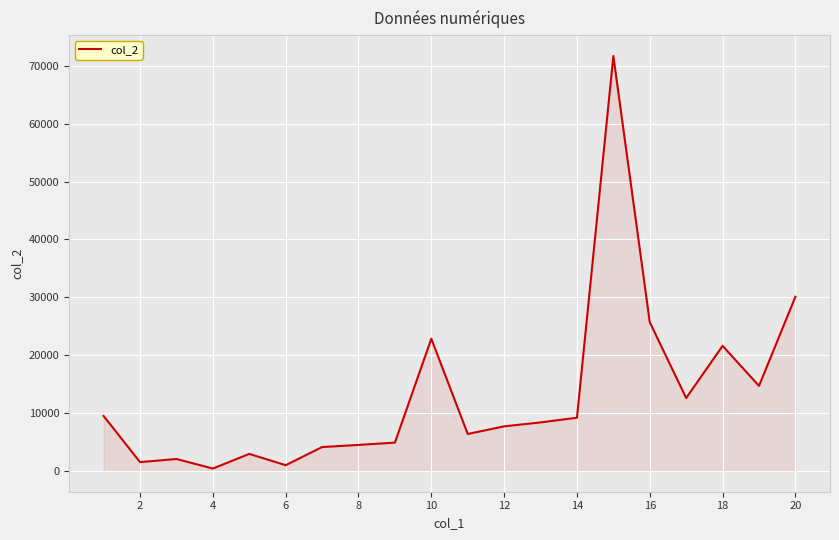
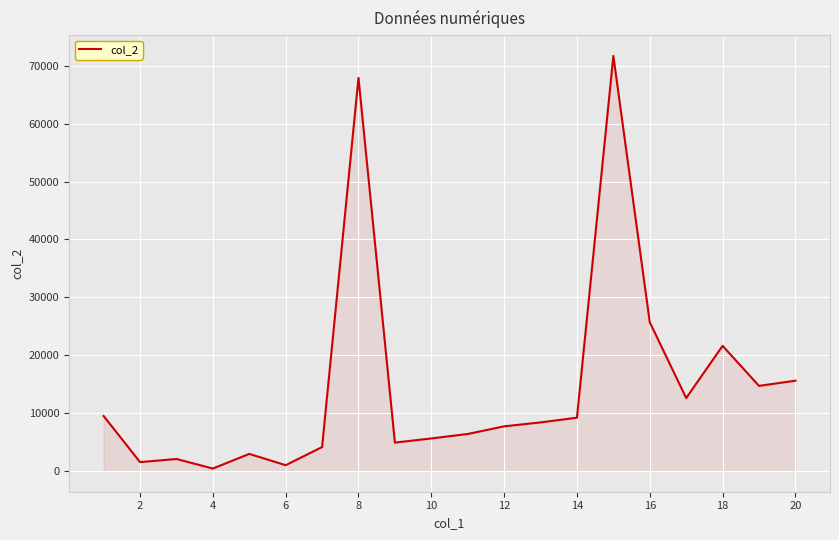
8: 5000 -> 68000
10: 23000 -> 6000
20: 30000 -> 16000
